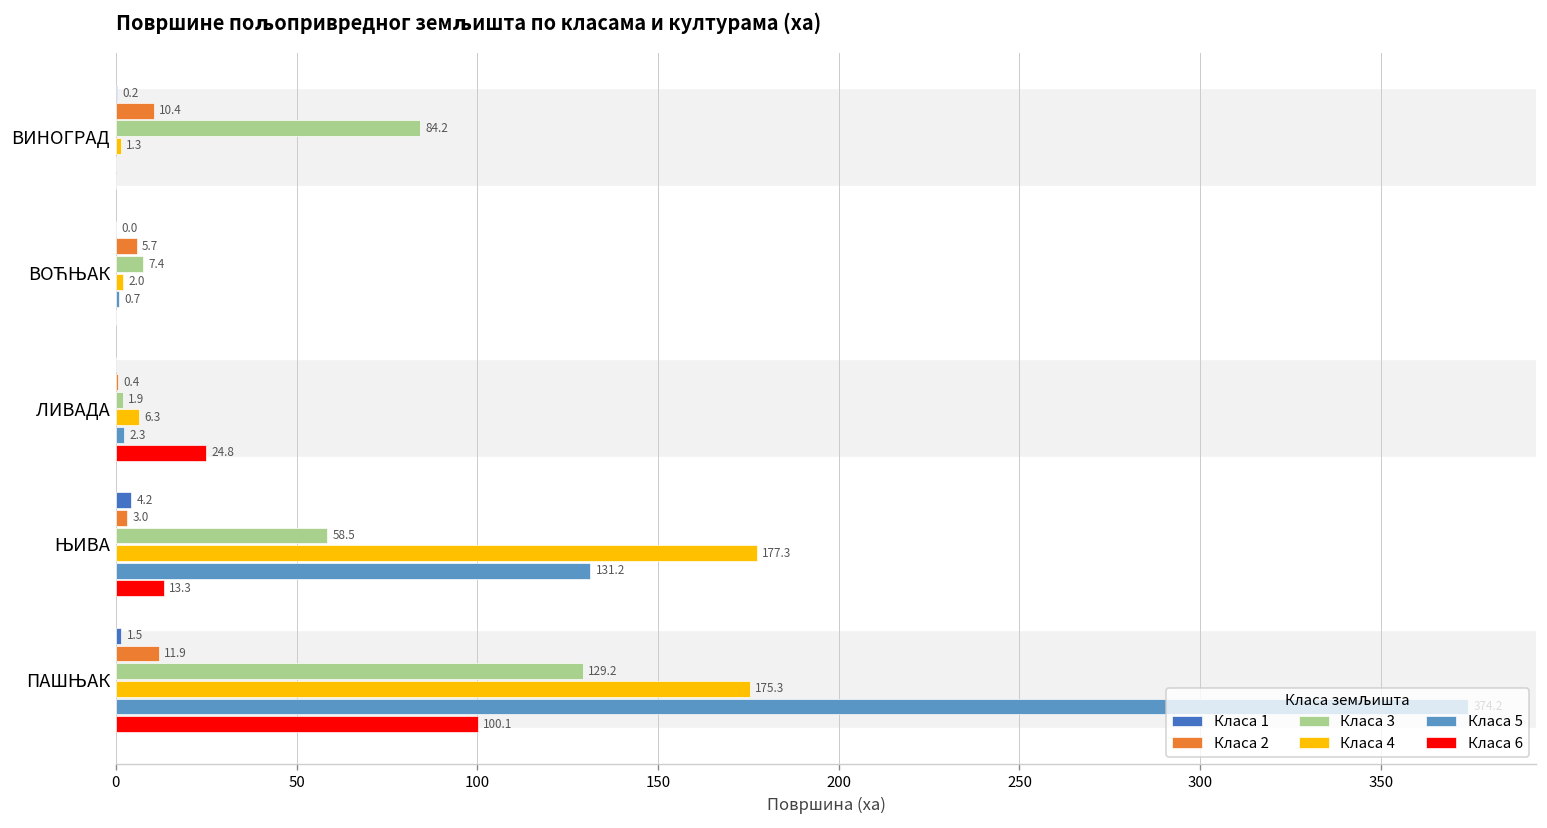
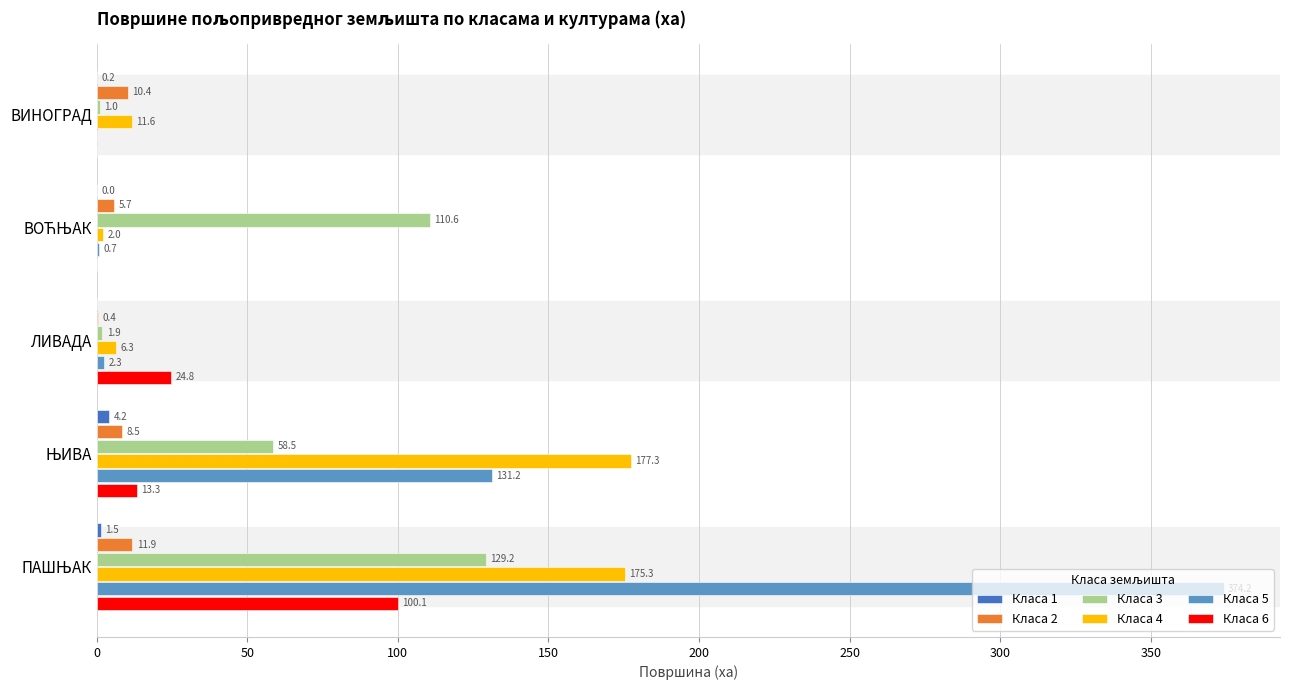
Класа 3, ВИНОГРАД: 84.2 -> 1.0
Класа 4, ВИНОГРАД: 1.3 -> 11.6
Класа 3, ВОЋЊАК: 7.4 -> 110.6
Класа 2, ЊИВА: 3.0 -> 8.5
